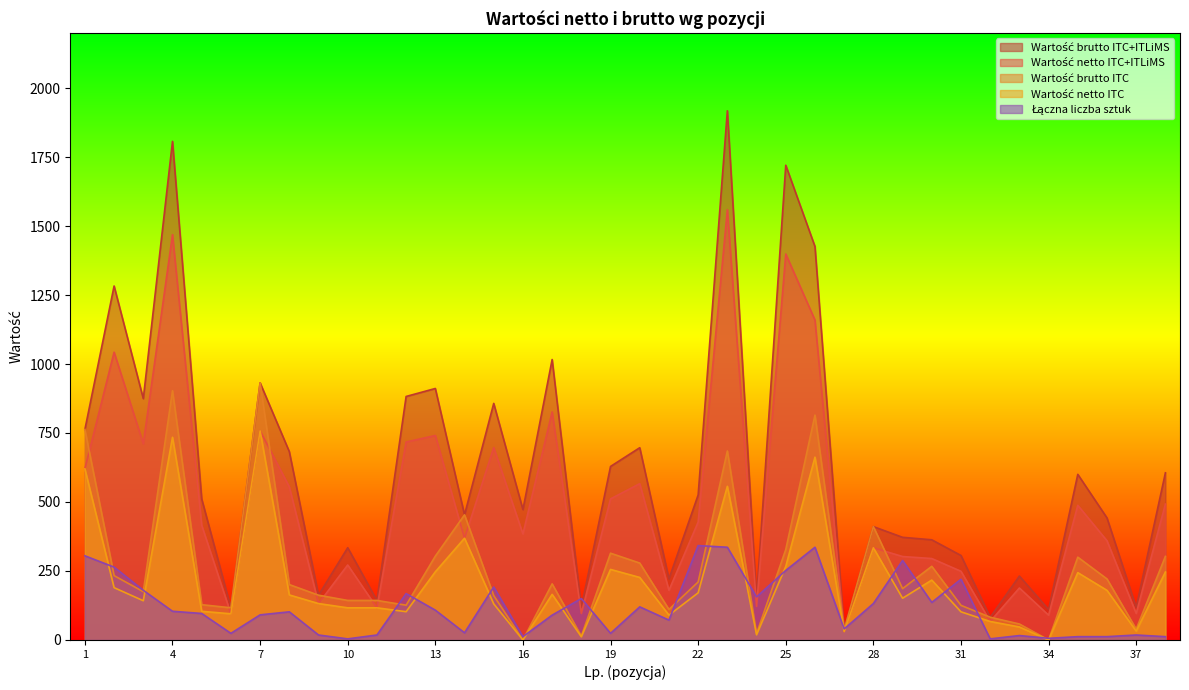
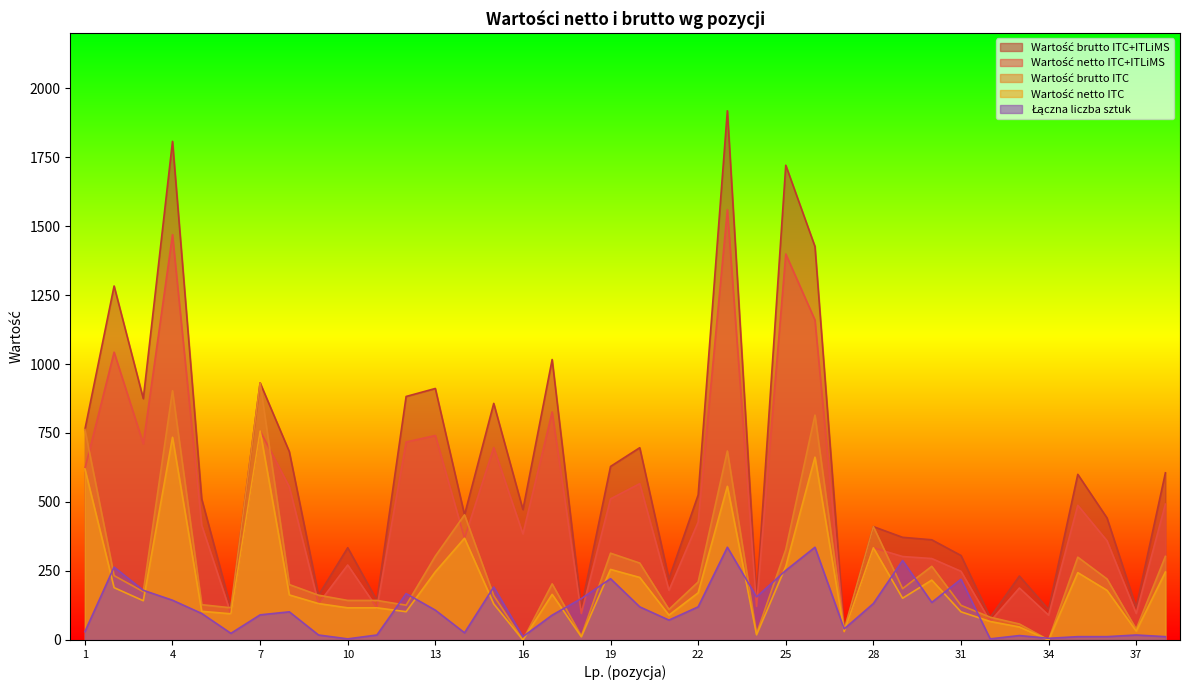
Łączna liczba sztuk, 1: 310 -> 30
Łączna liczba sztuk, 4: 100 -> 140
Łączna liczba sztuk, 19: 20 -> 220
Łączna liczba sztuk, 22: 340 -> 120
